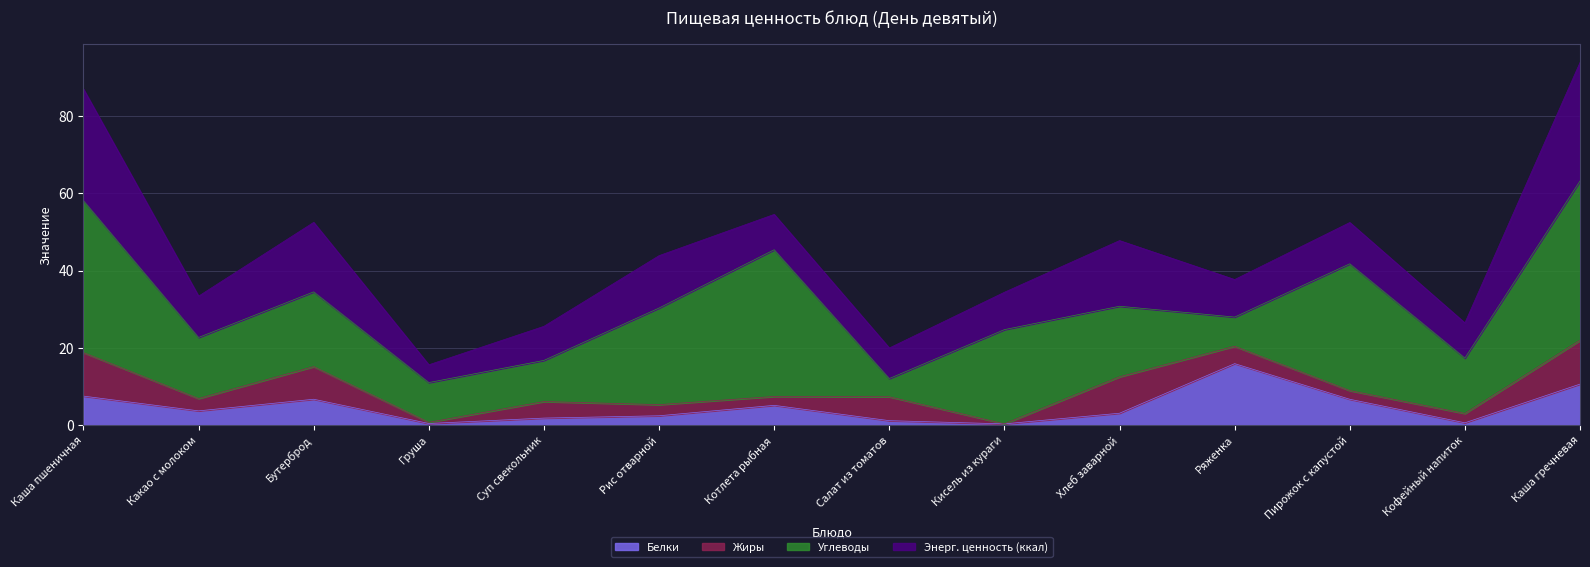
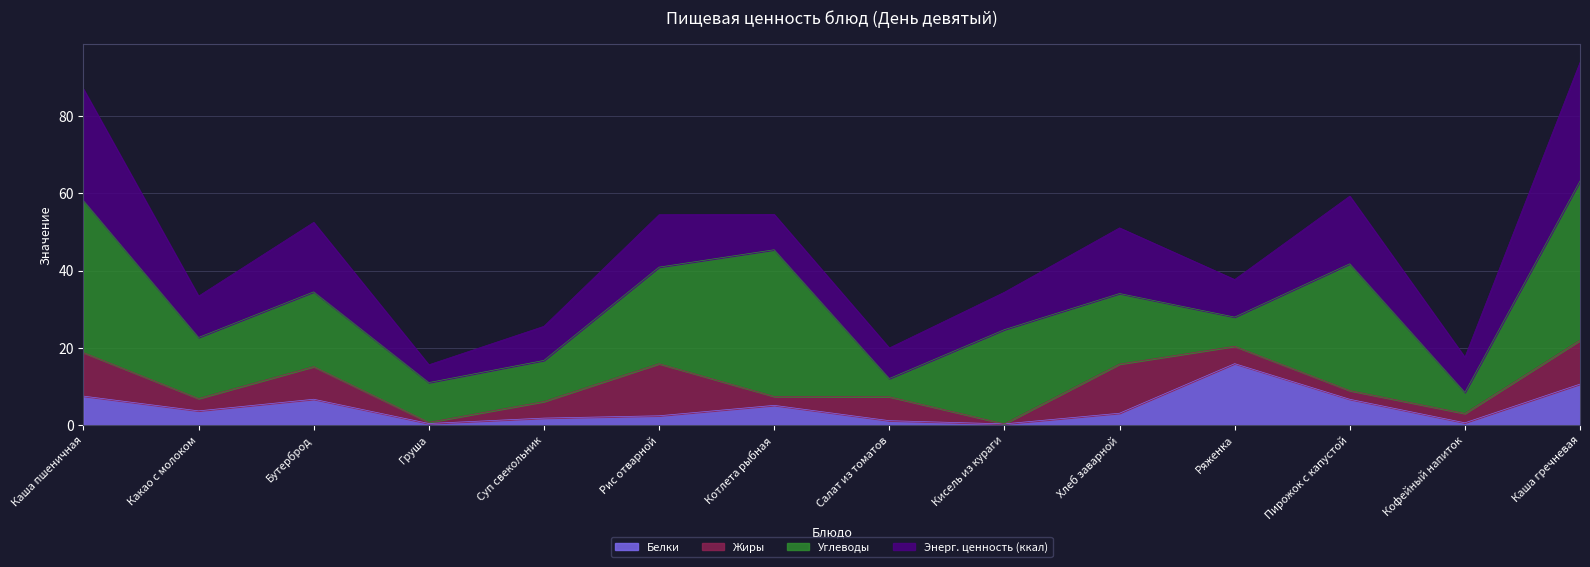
Жиры, Рис отварной: 3 -> 13
Жиры, Хлеб заварной: 9 -> 13
Энерг. ценность (ккал), Пирожок с капустой: 11 -> 18
Углеводы, Кофейный напиток: 14 -> 5
